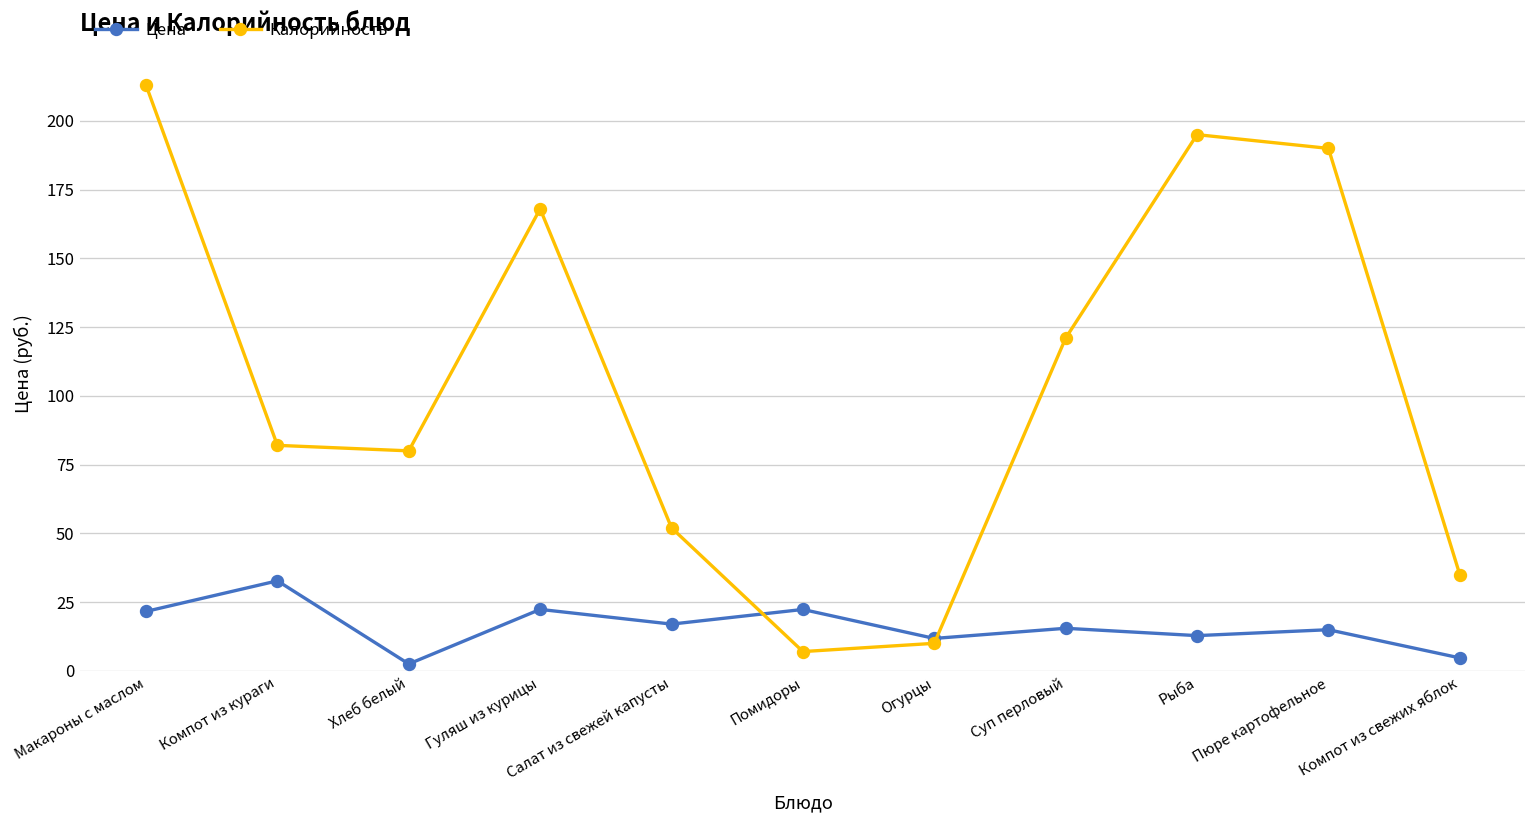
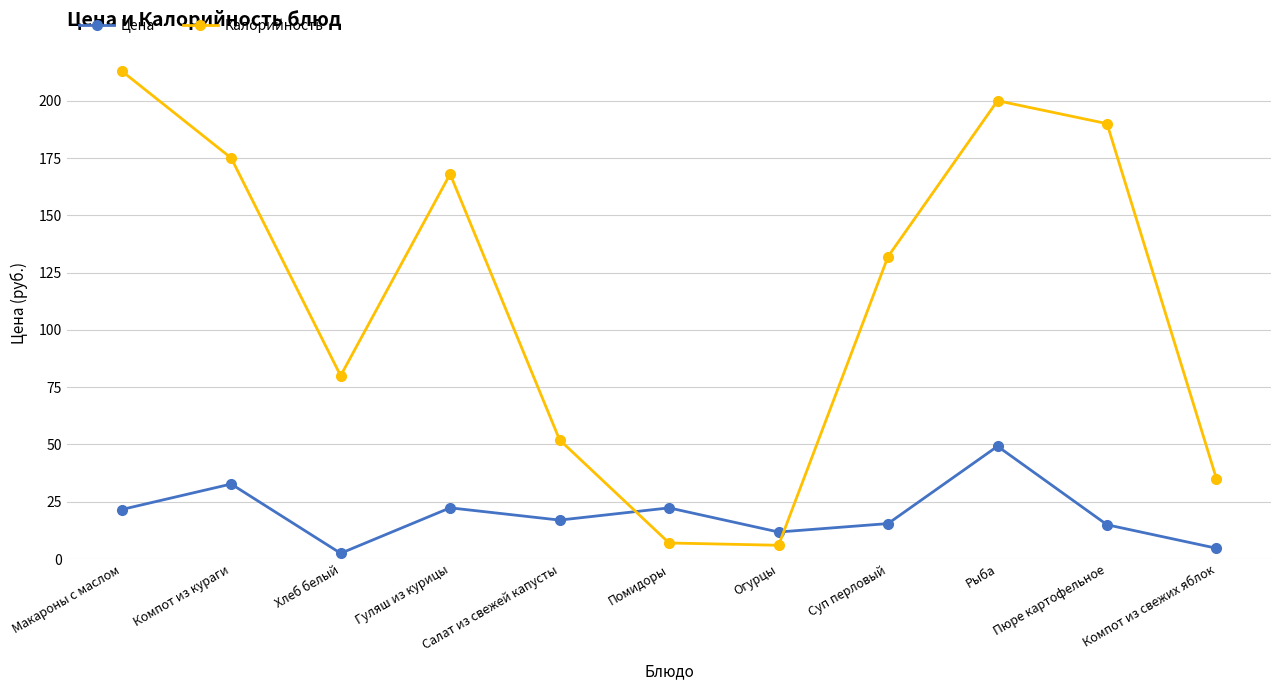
Калорийность, Компот из кураги: 82 -> 175
Калорийность, Огурцы: 10 -> 6
Калорийность, Суп перловый: 121 -> 132
Цена, Рыба: 13 -> 49
Калорийность, Рыба: 195 -> 200
